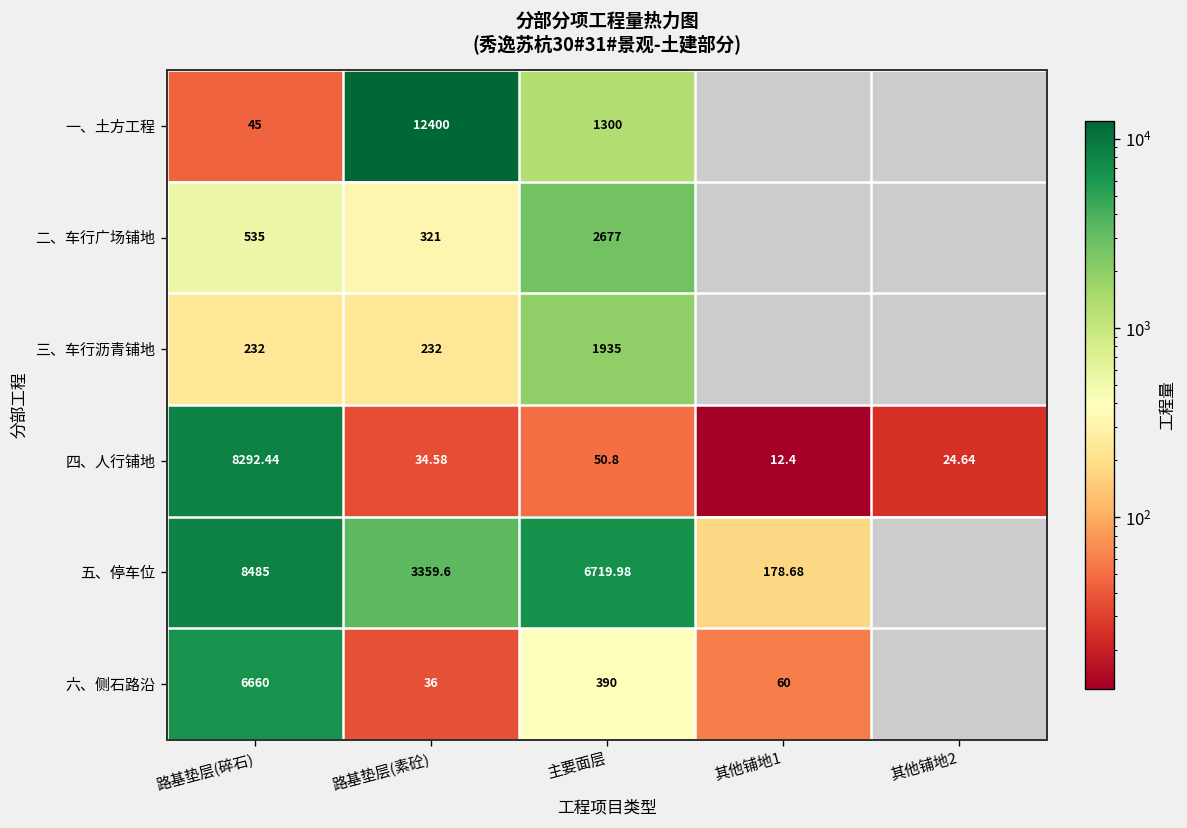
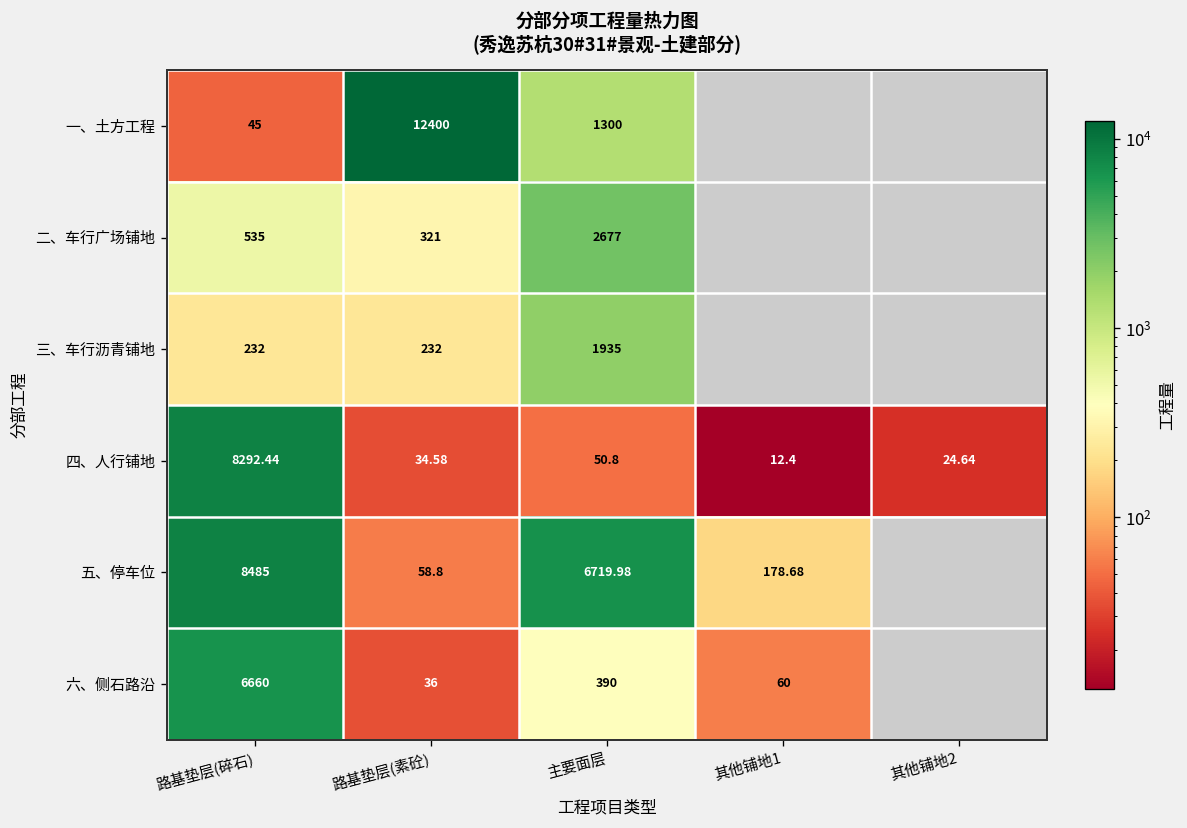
五、停车位, 路基垫层(素砼): 3359.6 -> 58.8
